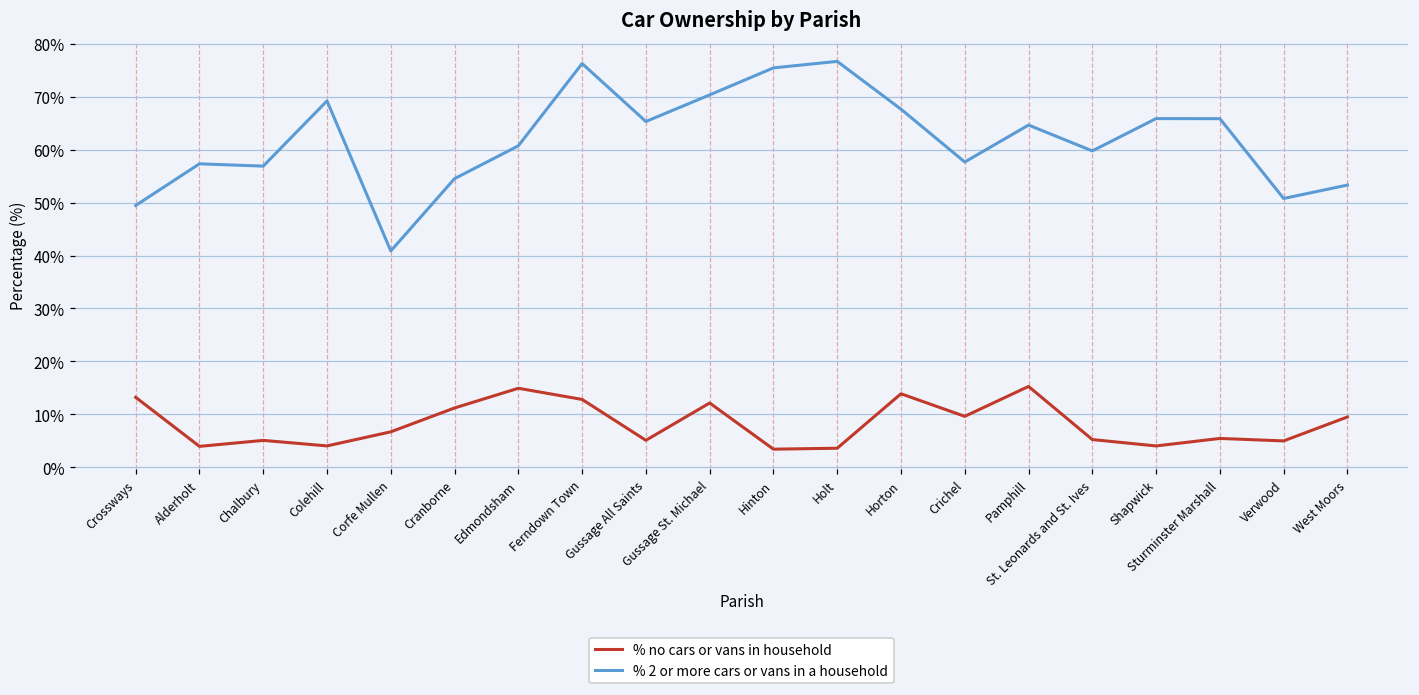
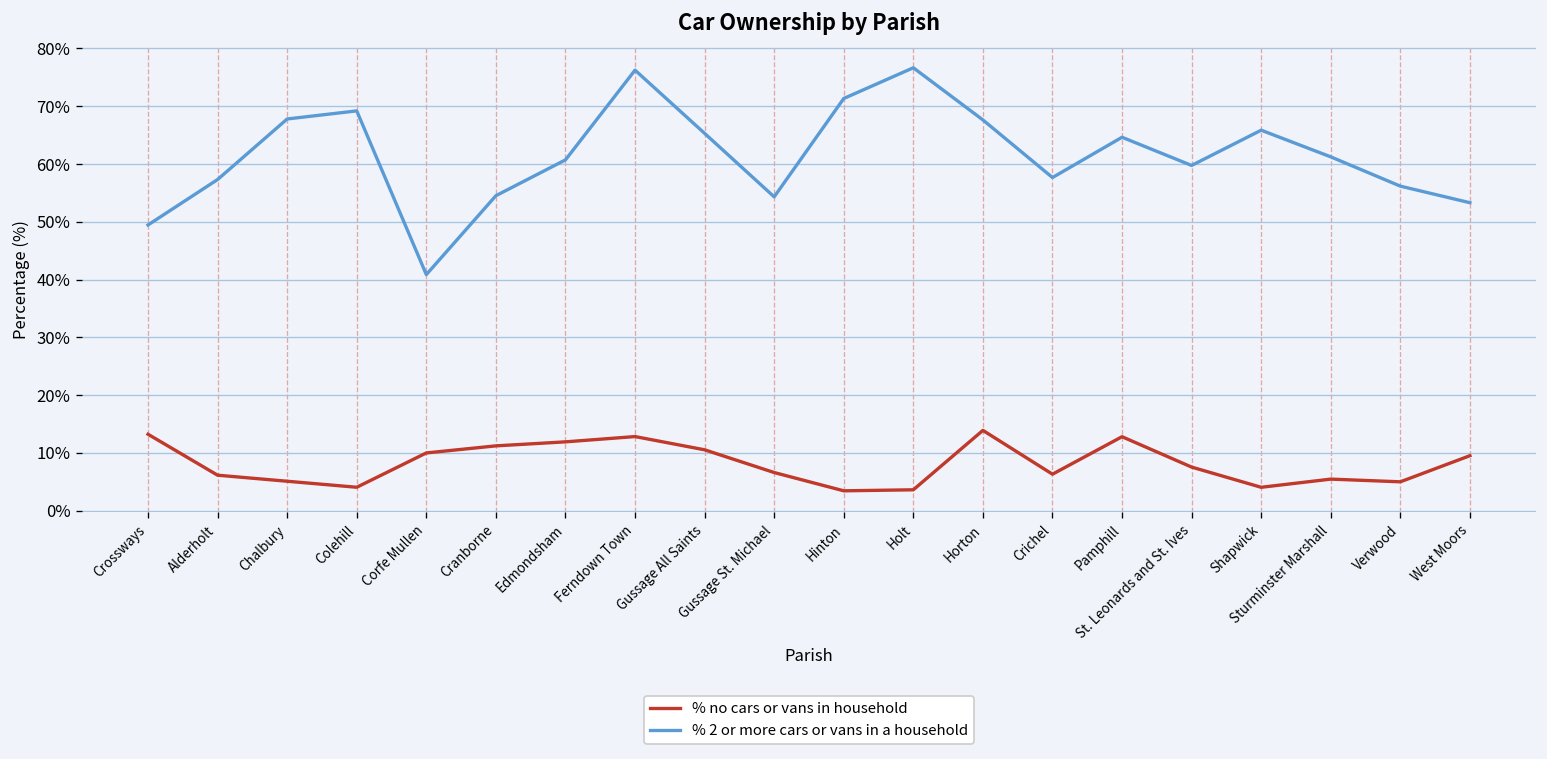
% no cars or vans in household, Alderholt: 4% -> 6%
% 2 or more cars or vans in a household, Chalbury: 57% -> 68%
% no cars or vans in household, Corfe Mullen: 7% -> 10%
% no cars or vans in household, Edmondsham: 15% -> 12%
% no cars or vans in household, Gussage All Saints: 5% -> 11%
% no cars or vans in household, Gussage St. Michael: 12% -> 7%
% 2 or more cars or vans in a household, Gussage St. Michael: 70% -> 54%
% 2 or more cars or vans in a household, Hinton: 75% -> 71%
% no cars or vans in household, Crichel: 10% -> 6%
% no cars or vans in household, Pamphill: 15% -> 13%
% no cars or vans in household, St. Leonards and St. Ives: 5% -> 8%
% 2 or more cars or vans in a household, Sturminster Marshall: 66% -> 61%
% 2 or more cars or vans in a household, Verwood: 51% -> 56%
